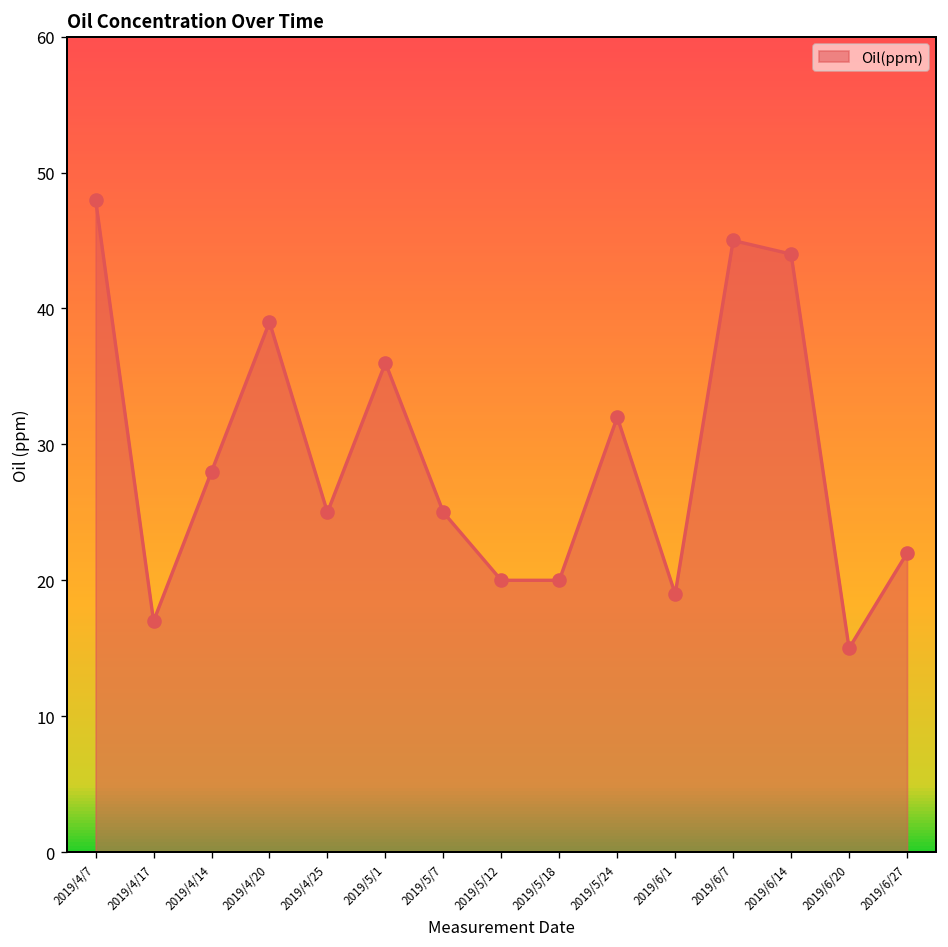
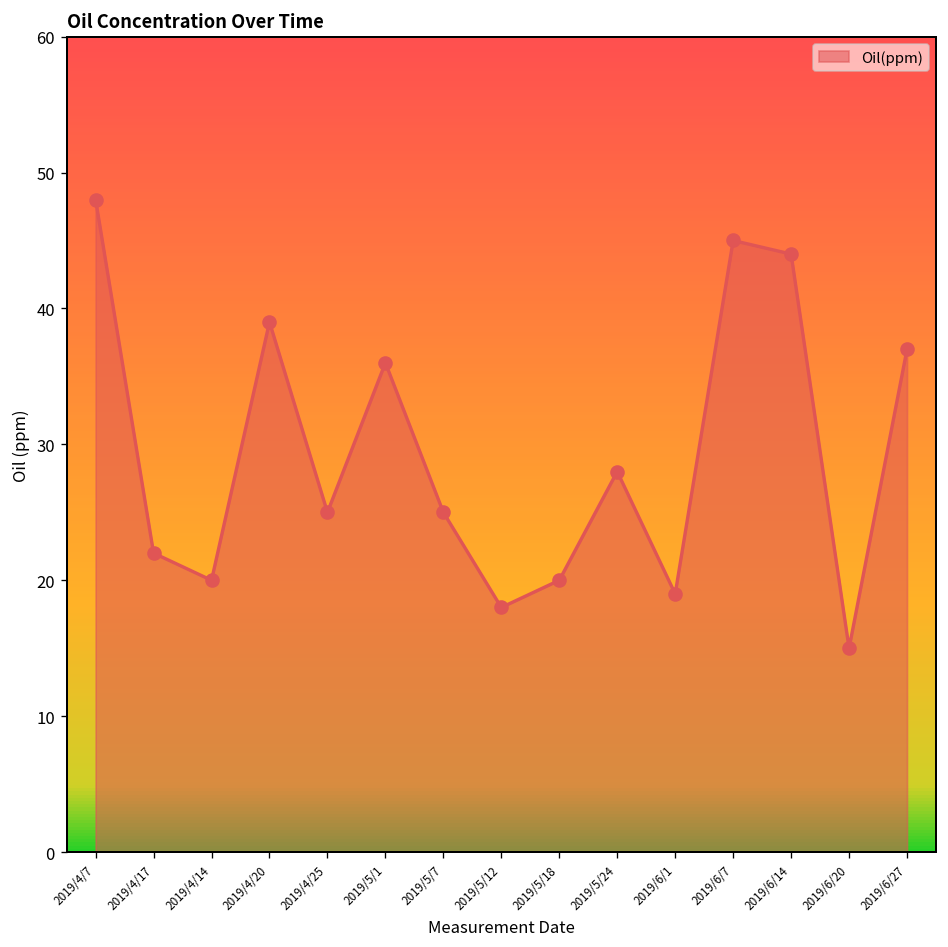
2019/4/17: 17 -> 22
2019/4/14: 28 -> 20
2019/5/12: 20 -> 18
2019/5/24: 32 -> 28
2019/6/27: 22 -> 37
